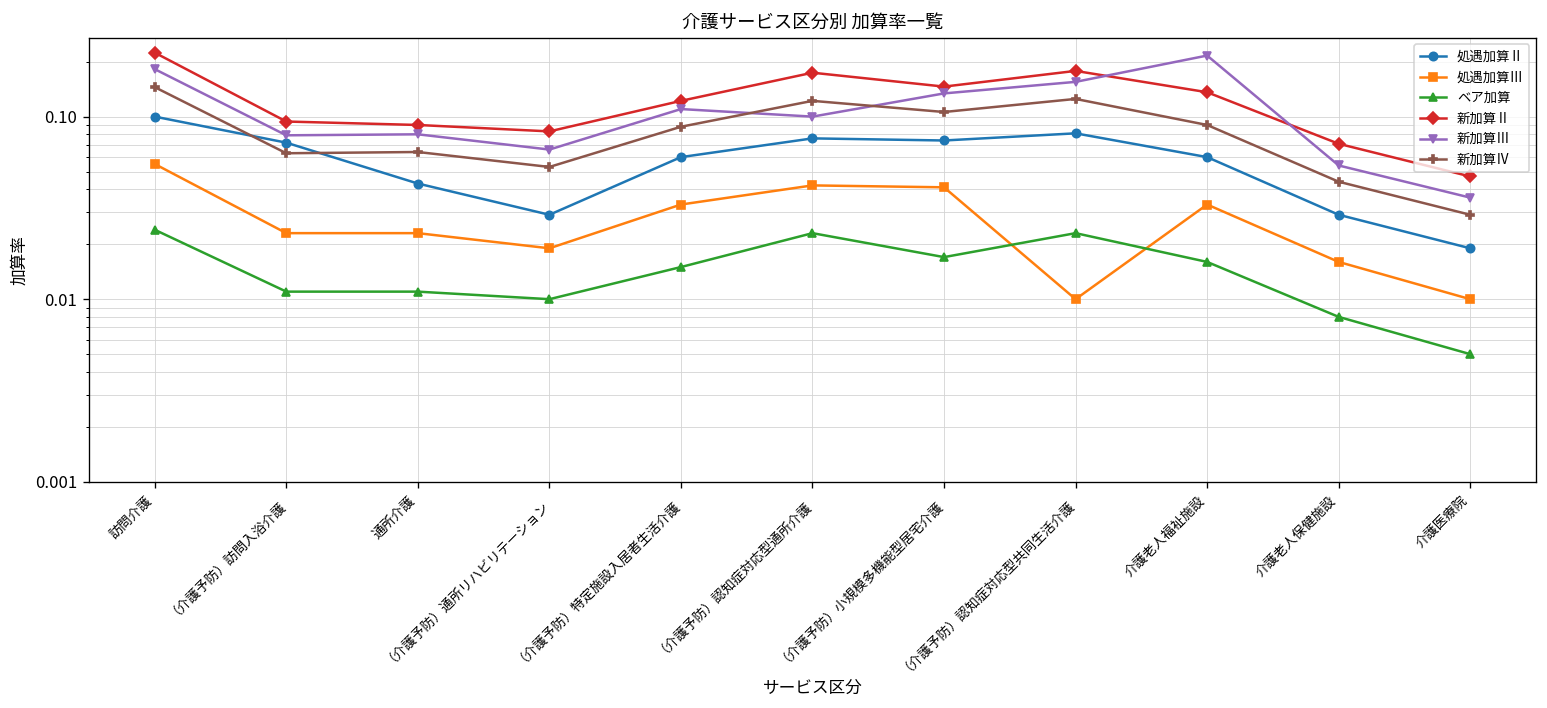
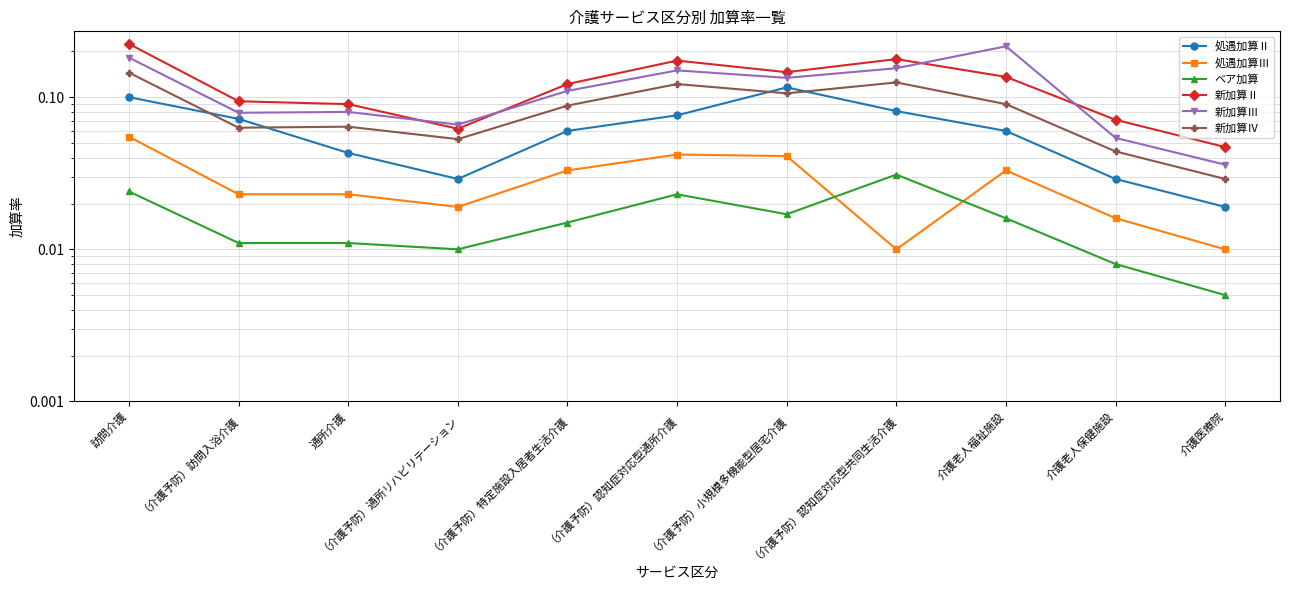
新加算Ⅱ, （介護予防）通所リハビリテーション: 0.08 -> 0.062
新加算Ⅲ, （介護予防）認知症対応型通所介護: 0.10 -> 0.15
処遇加算Ⅱ, （介護予防）小規模多機能型居宅介護: 0.07 -> 0.12
ベア加算, （介護予防）認知症対応型共同生活介護: 0.023 -> 0.031
